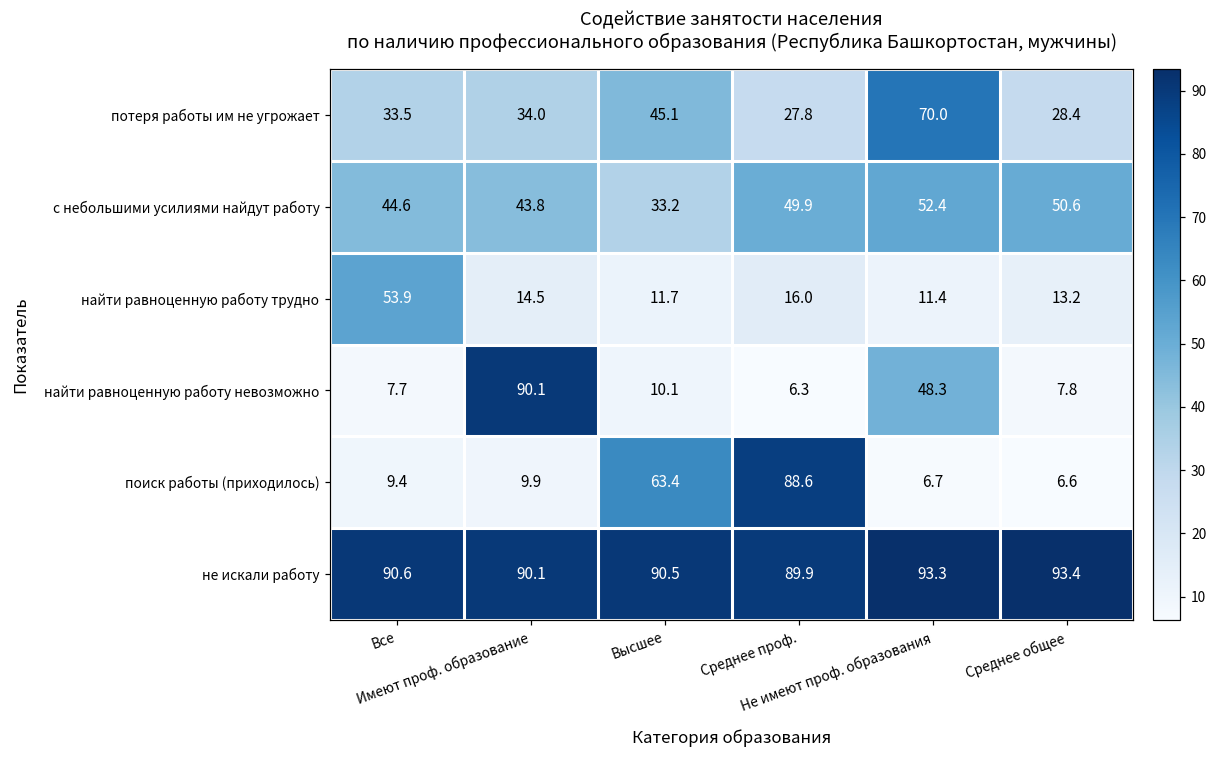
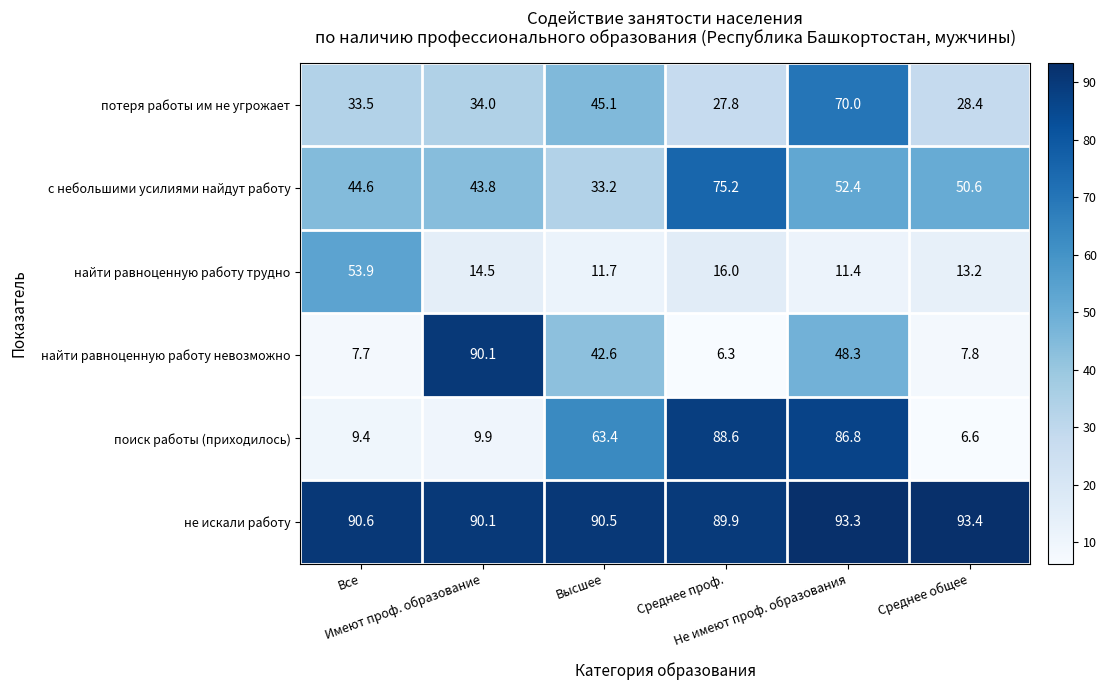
с небольшими усилиями найдут работу, Среднее проф.: 49.9 -> 75.2
найти равноценную работу невозможно, Высшее: 10.1 -> 42.6
поиск работы (приходилось), Не имеют проф. образования: 6.7 -> 86.8
